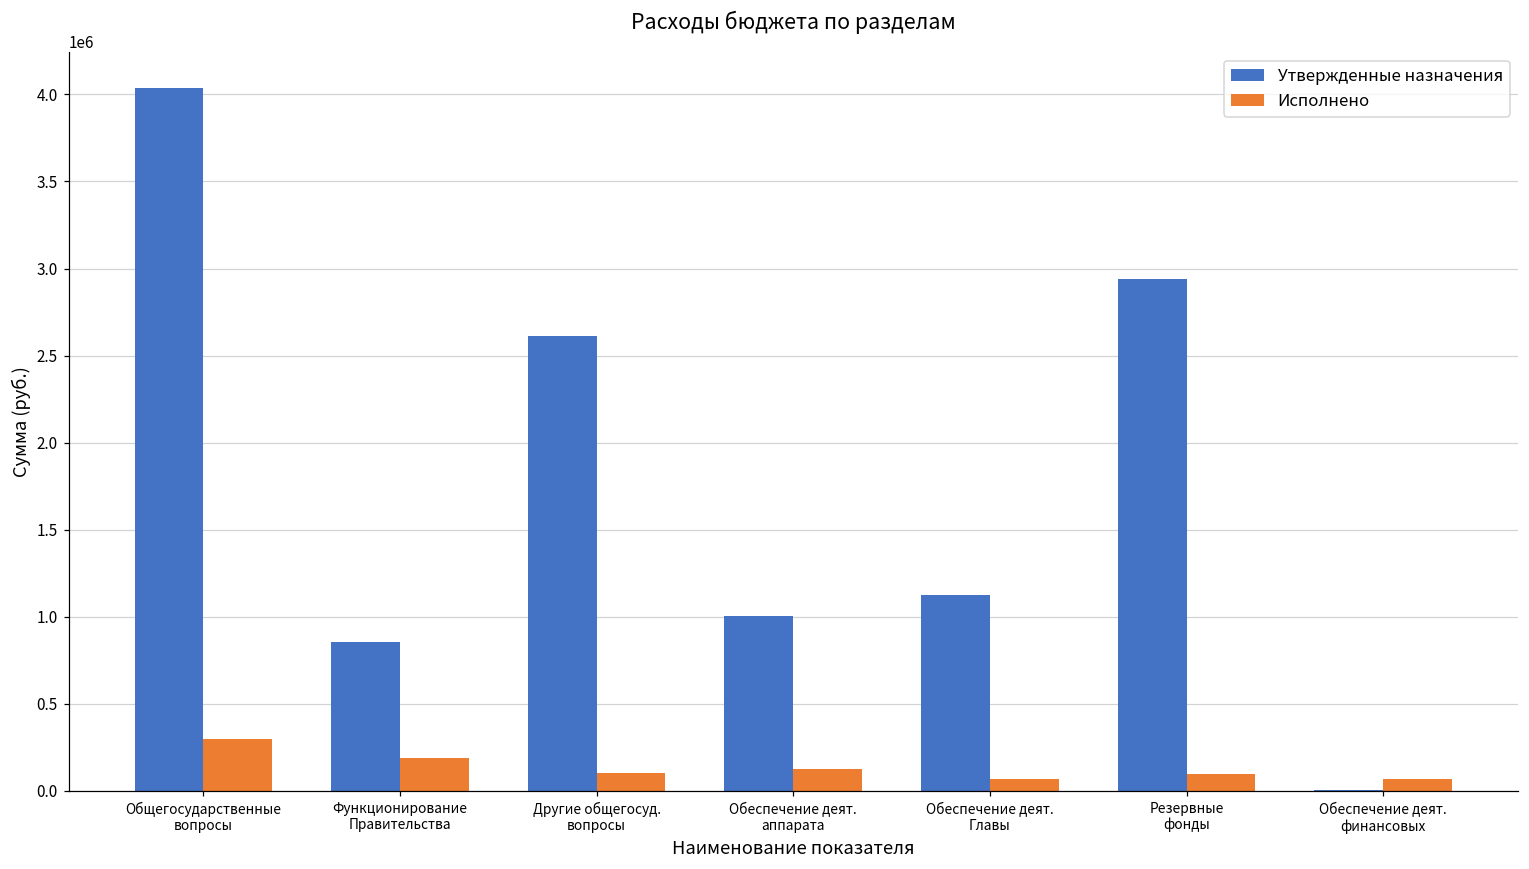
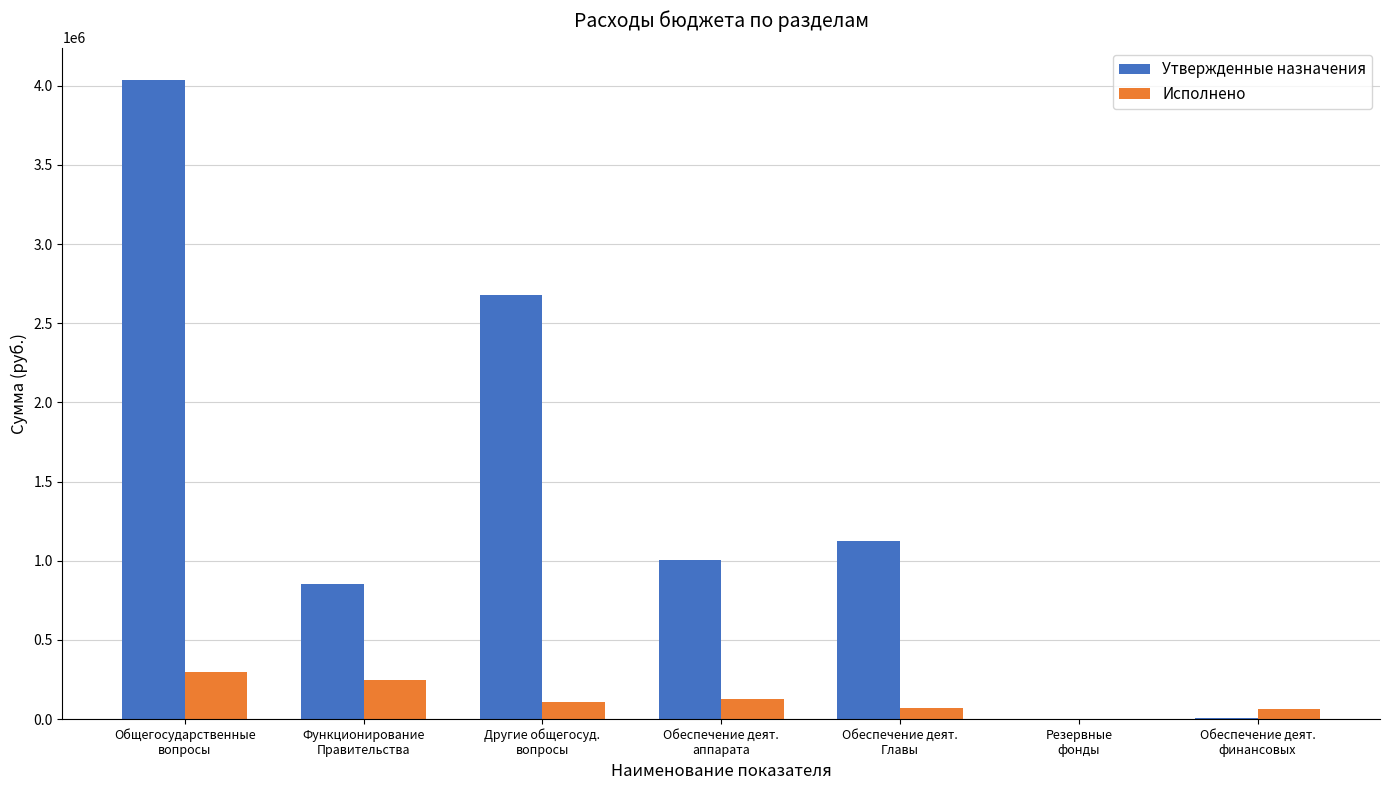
Исполнено, Функционирование Правительства: 190000 -> 240000
Утвержденные назначения, Другие общегосуд. вопросы: 2610000 -> 2680000
Утвержденные назначения, Резервные фонды: 2940000 -> 0
Исполнено, Резервные фонды: 90000 -> 0
